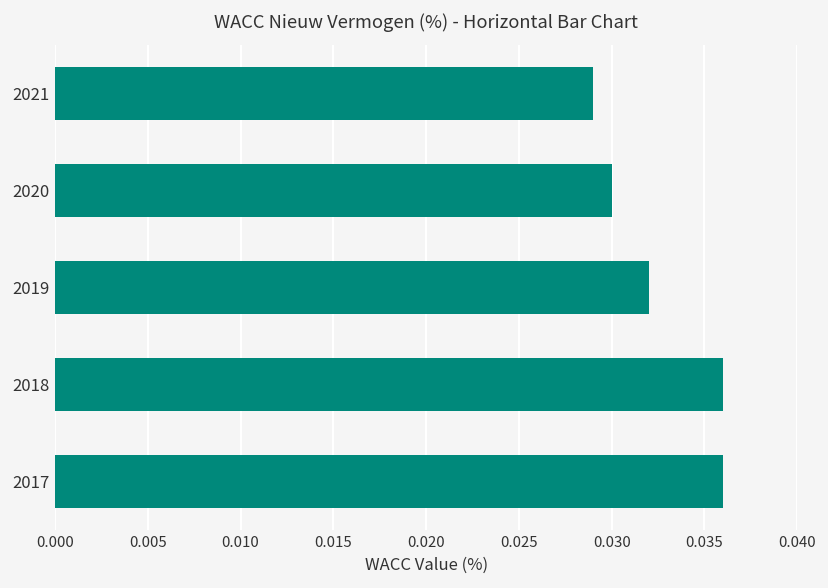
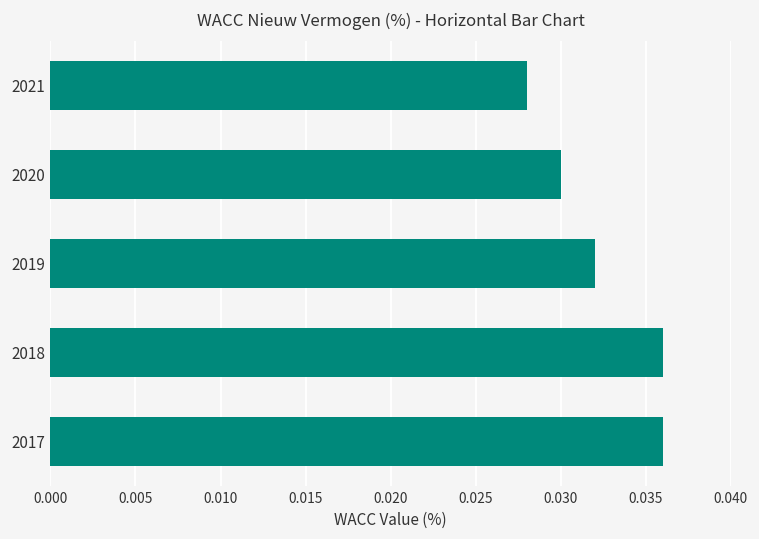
2021: 0.029 -> 0.028
